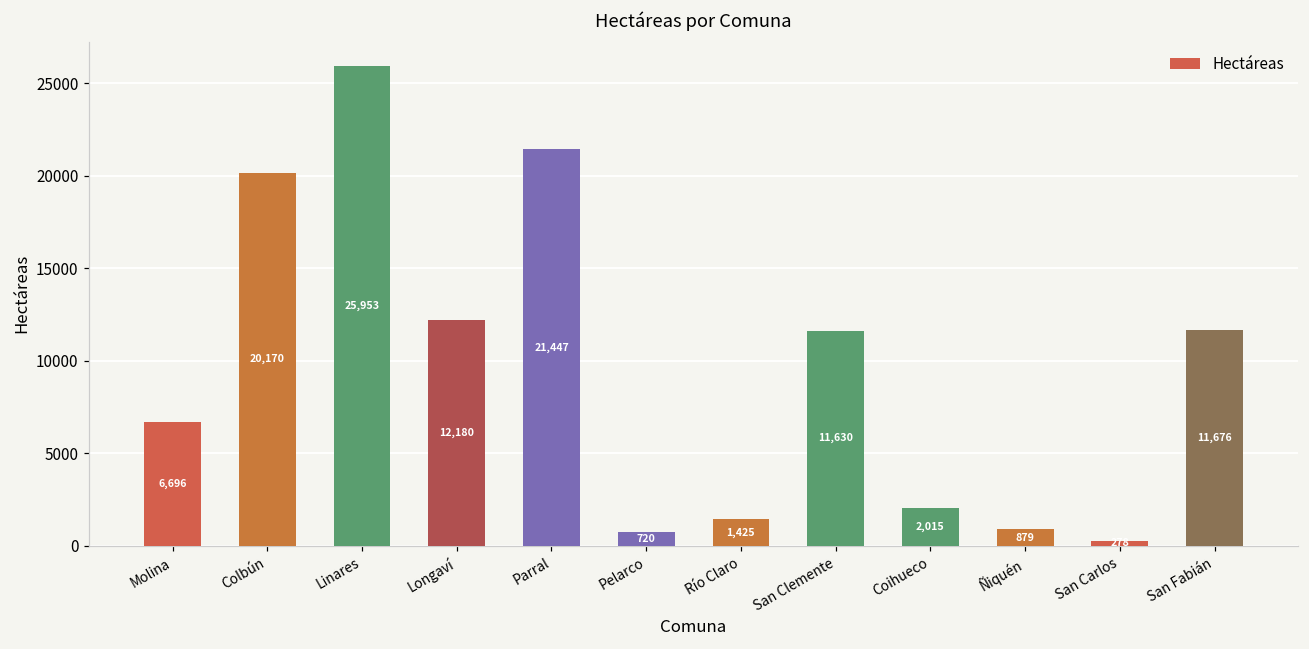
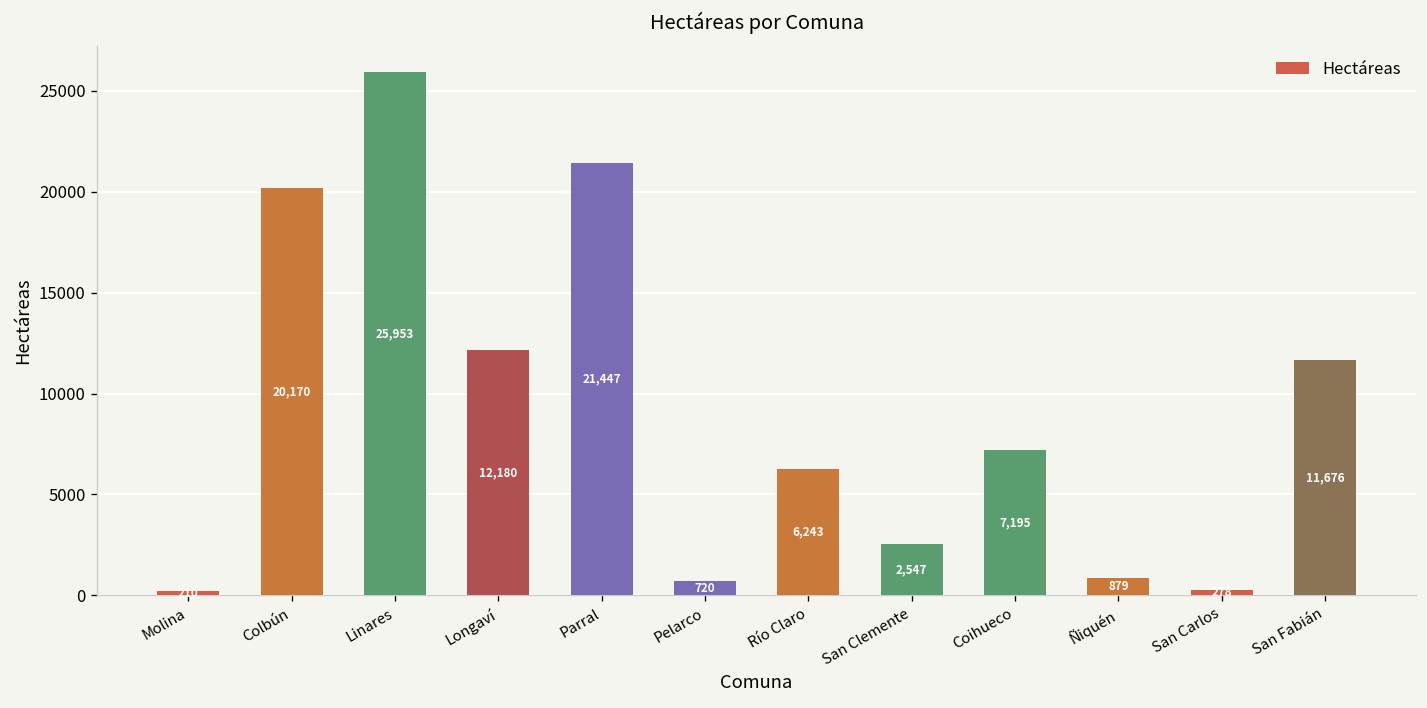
Molina: 6700 -> 200
Río Claro: 1,425 -> 6,243
San Clemente: 11,630 -> 2,547
Coihueco: 2,015 -> 7,195
